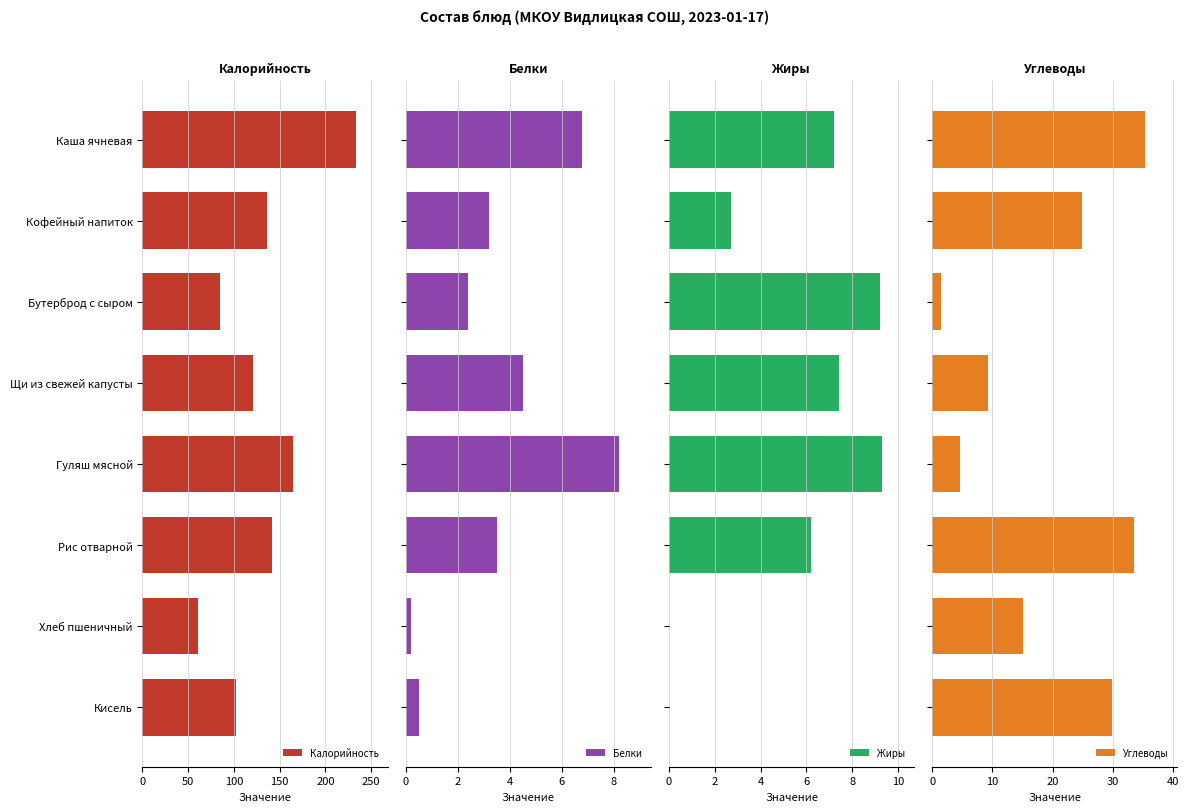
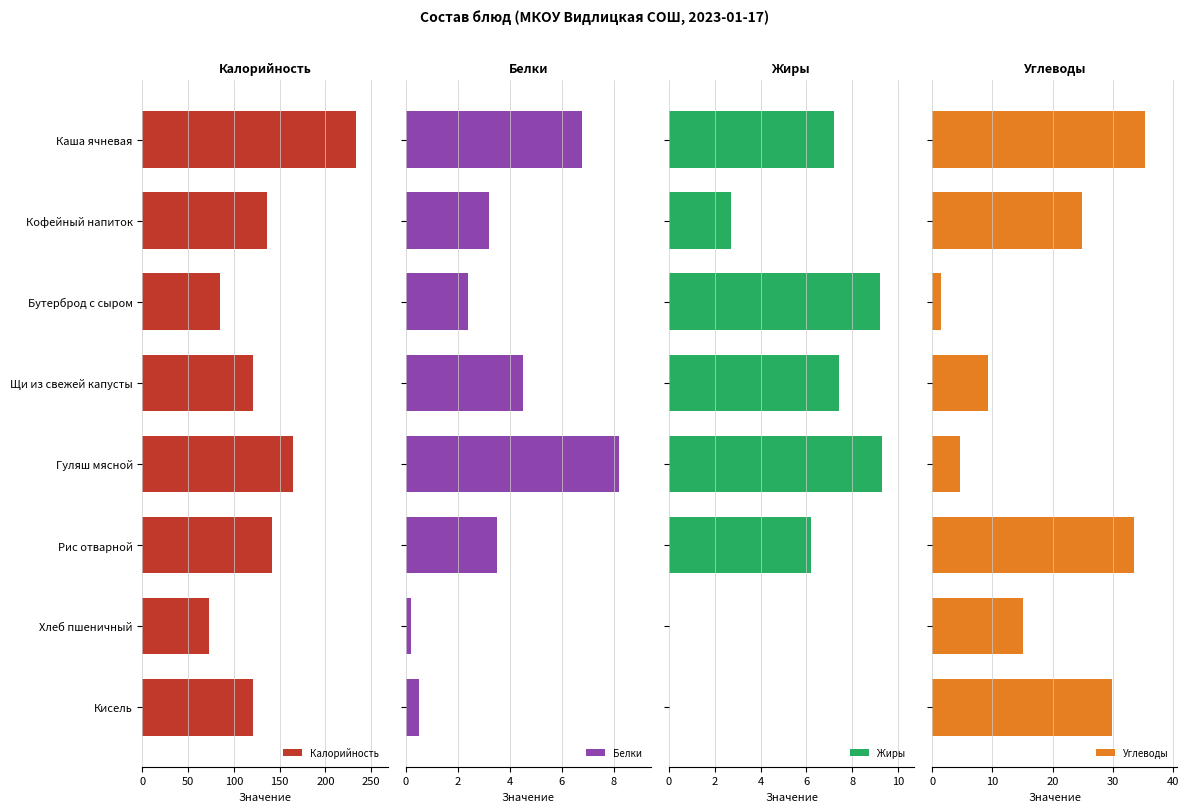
Калорийность, Хлеб пшеничный: 60 -> 70
Калорийность, Кисель: 100 -> 120
